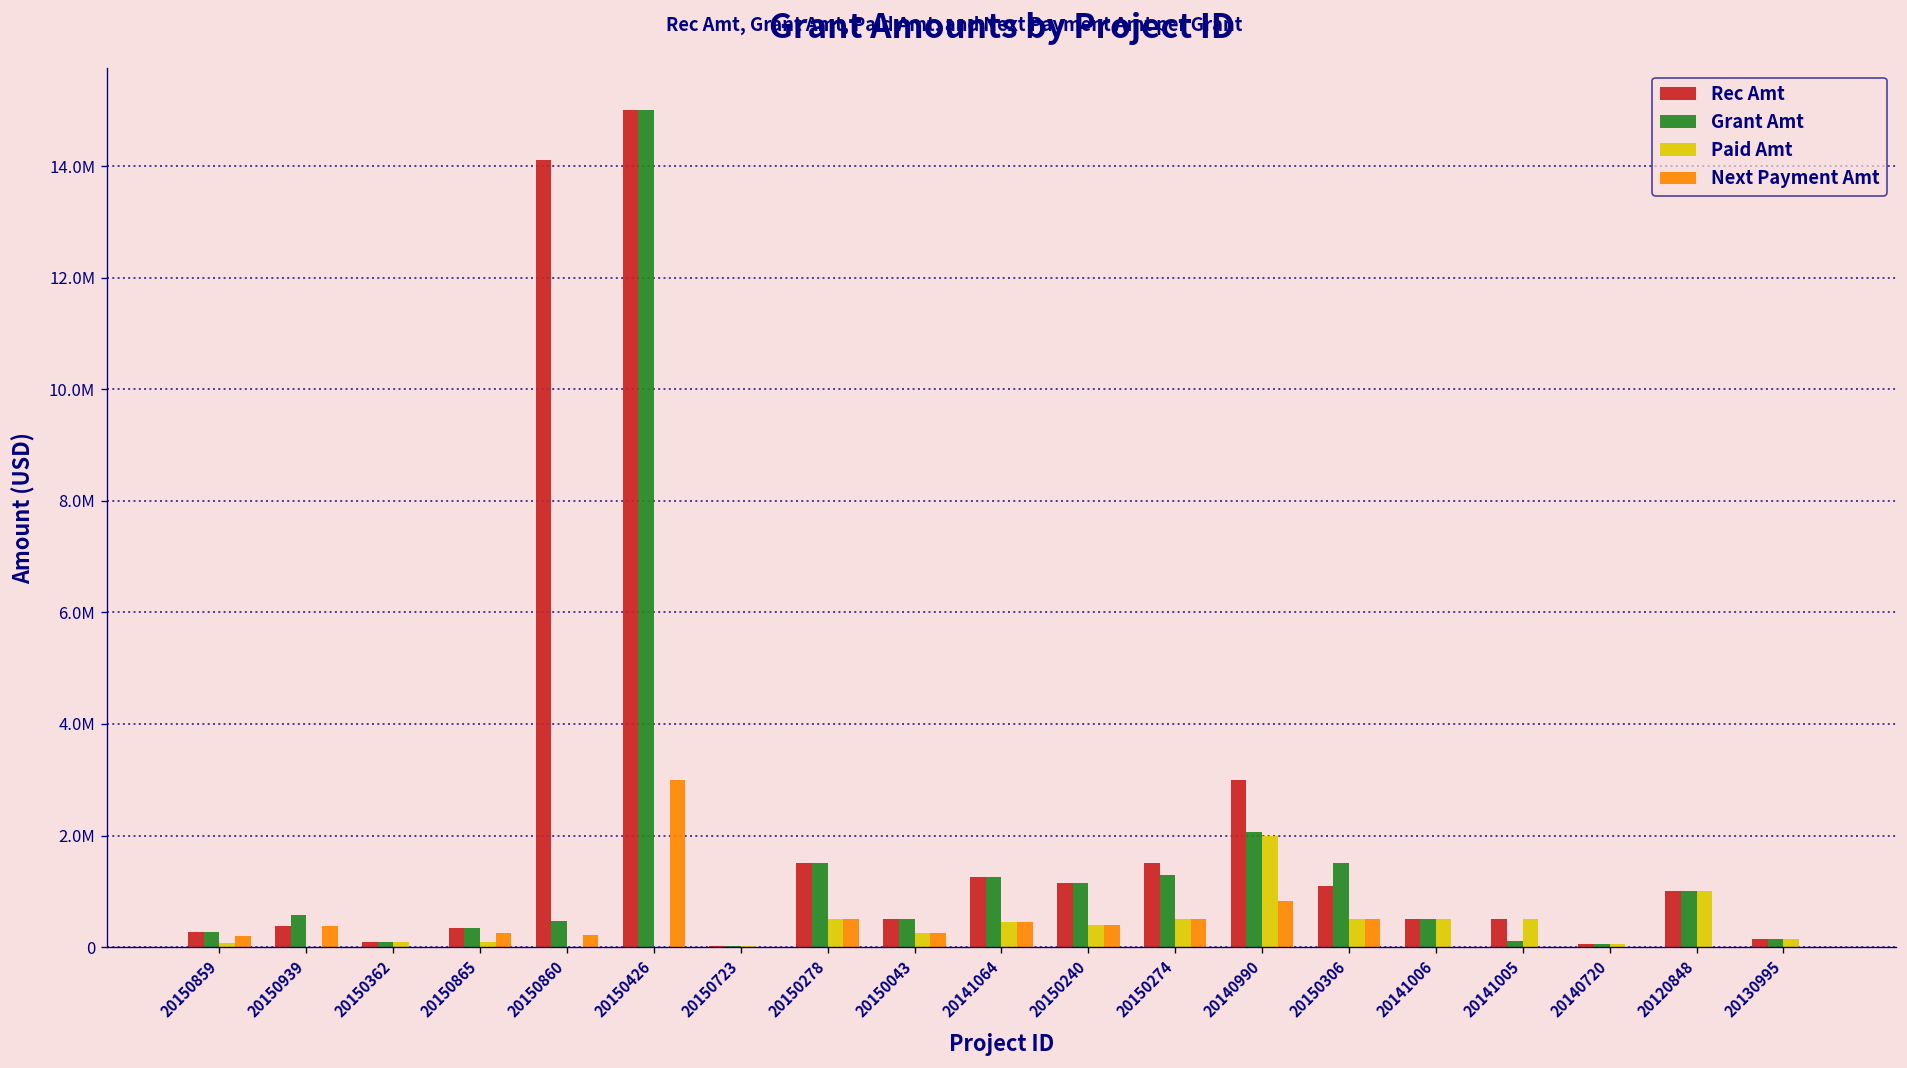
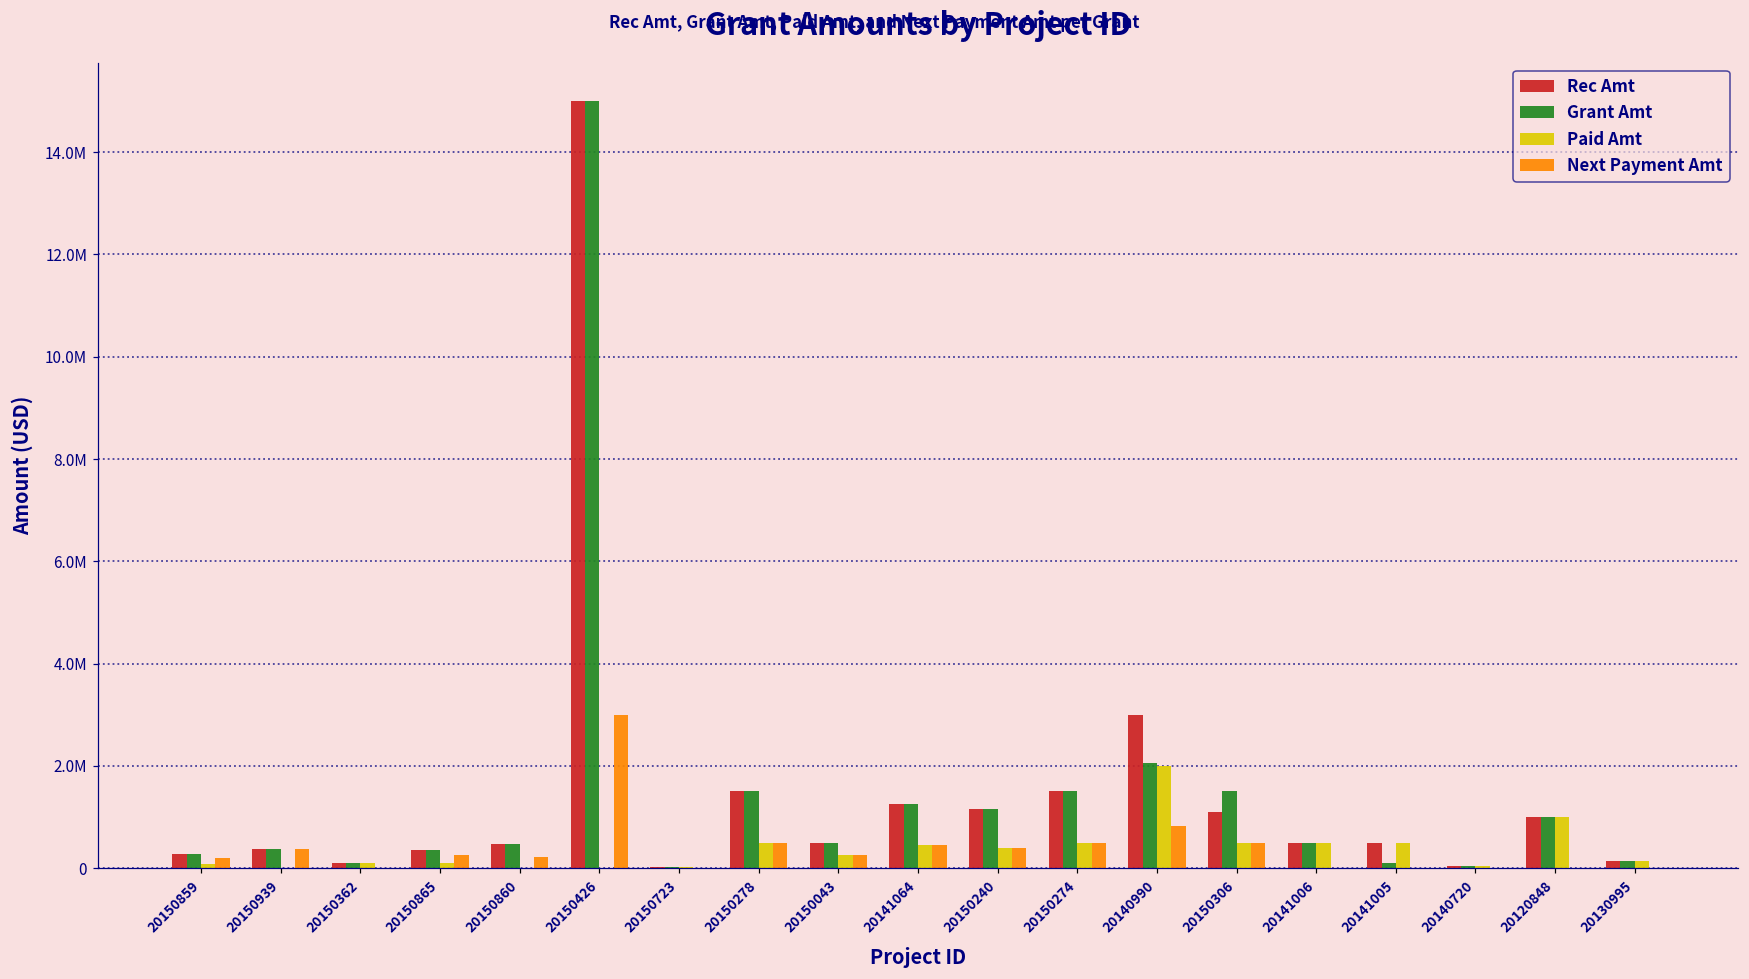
Grant Amt, 20150939: 600000 -> 400000
Rec Amt, 20150860: 14100000 -> 500000
Grant Amt, 20150274: 1300000 -> 1500000
